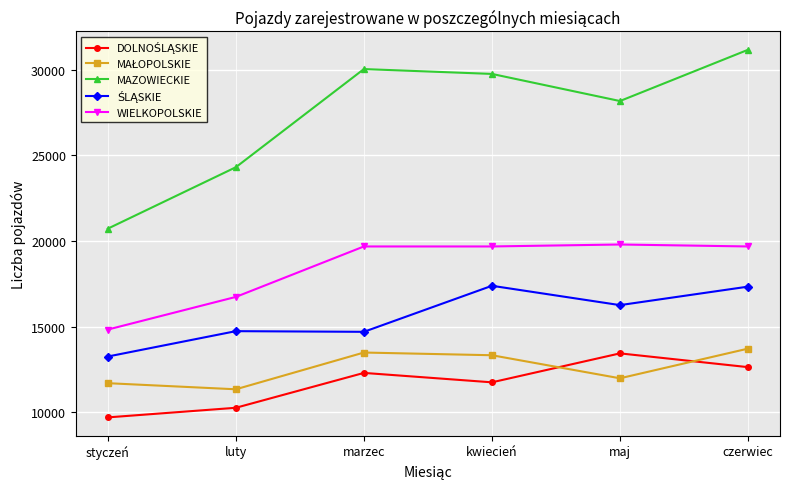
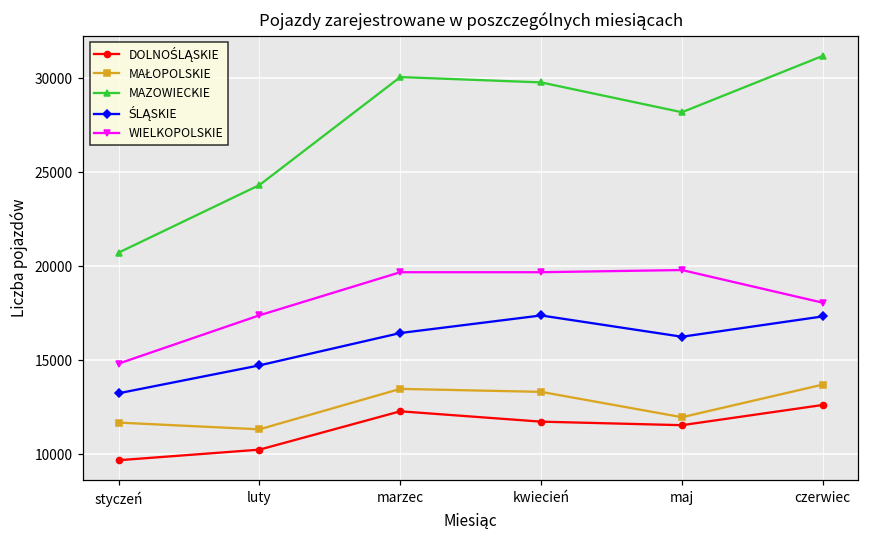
WIELKOPOLSKIE, luty: 16700 -> 17400
ŚLĄSKIE, marzec: 14700 -> 16400
DOLNOŚLĄSKIE, maj: 13400 -> 11500
WIELKOPOLSKIE, czerwiec: 19700 -> 18100
